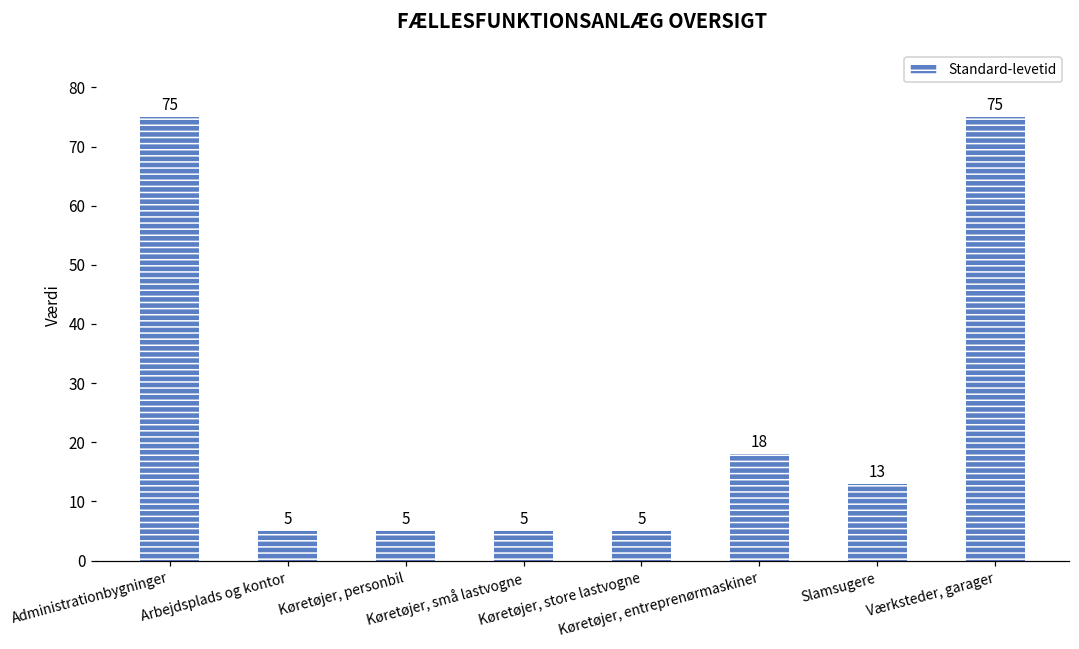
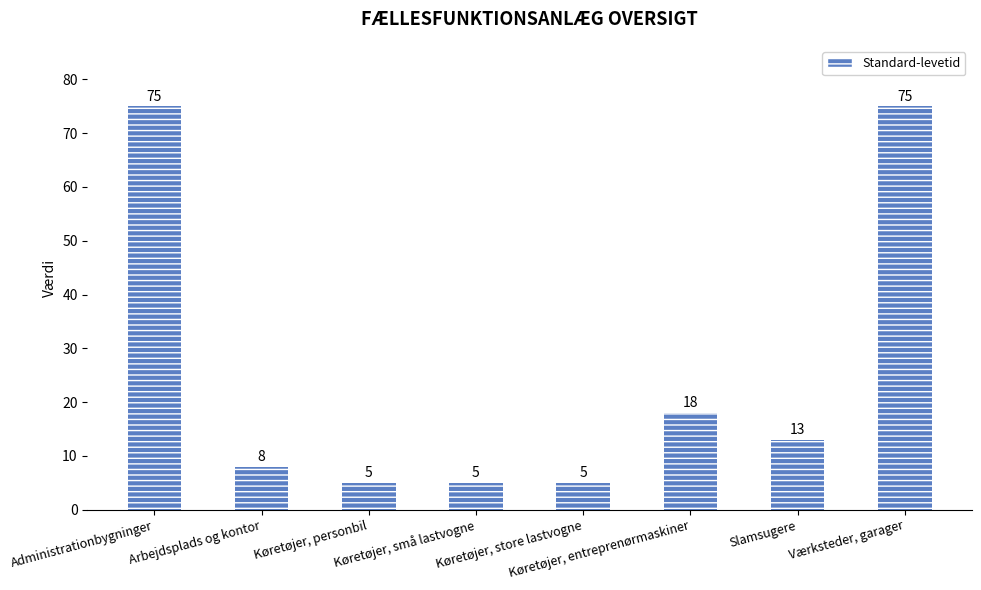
Arbejdsplads og kontor: 5 -> 8
